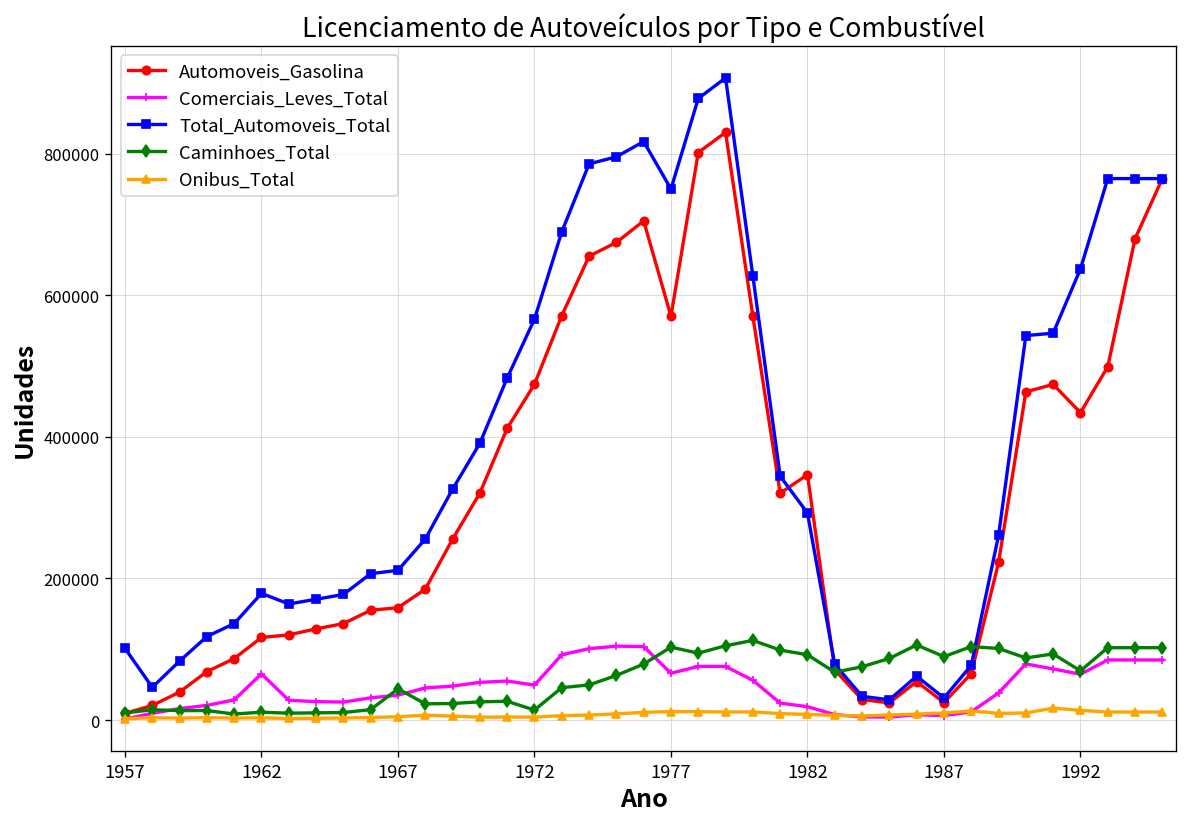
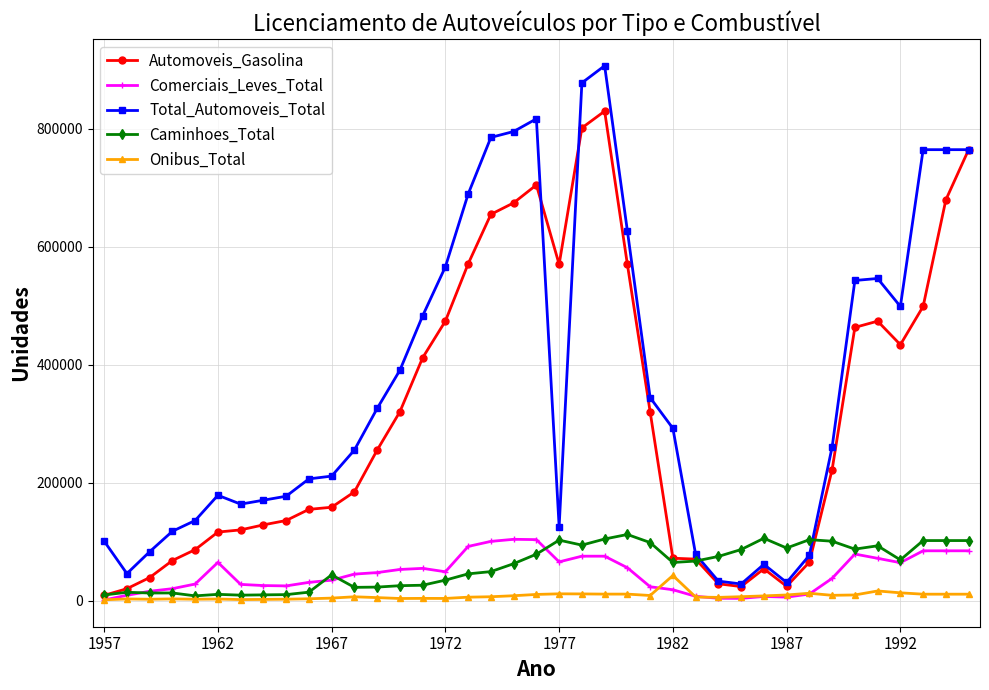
Caminhoes_Total, 1972: 10000 -> 40000
Total_Automoveis_Total, 1977: 750000 -> 130000
Automoveis_Gasolina, 1982: 350000 -> 70000
Caminhoes_Total, 1982: 90000 -> 70000
Onibus_Total, 1982: 10000 -> 40000
Total_Automoveis_Total, 1992: 640000 -> 500000
